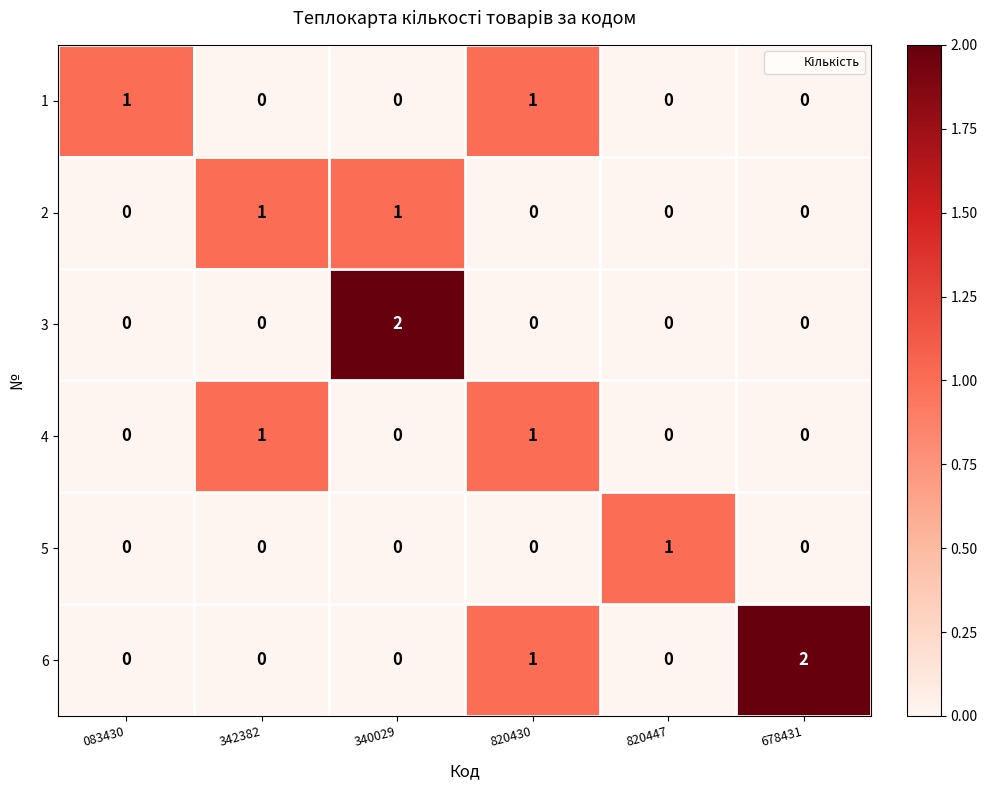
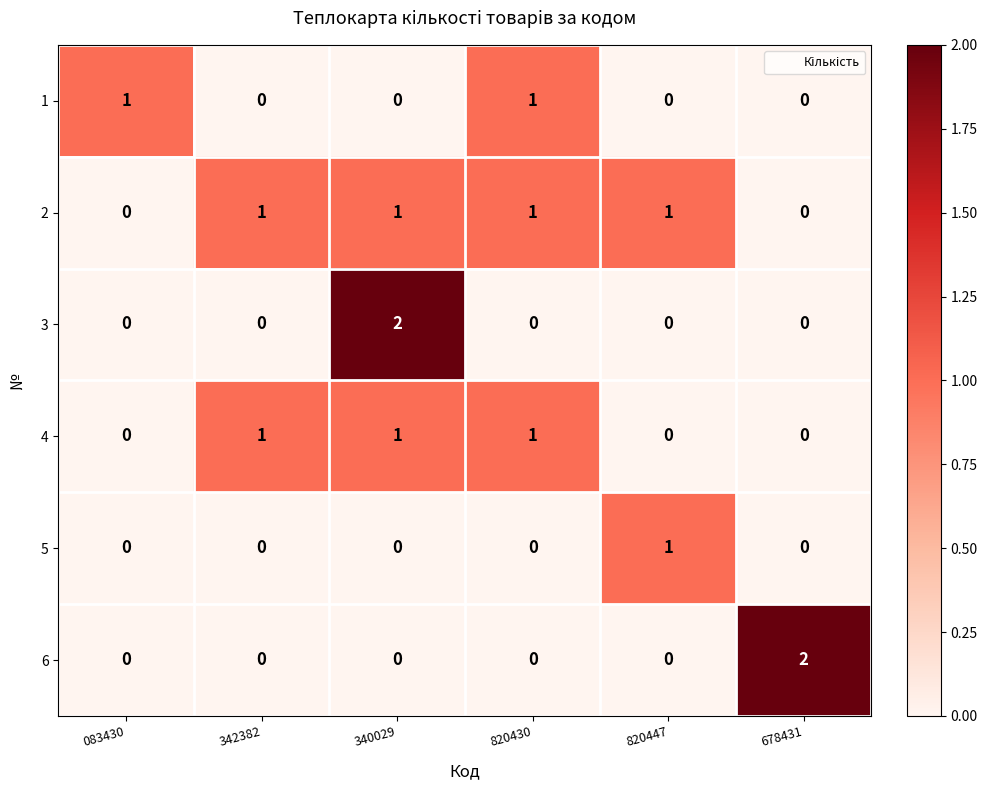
2, 820430: 0 -> 1
2, 820447: 0 -> 1
4, 340029: 0 -> 1
6, 820430: 1 -> 0
